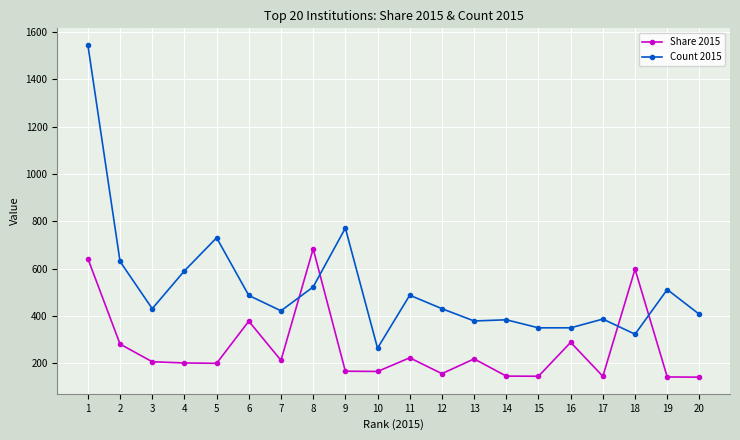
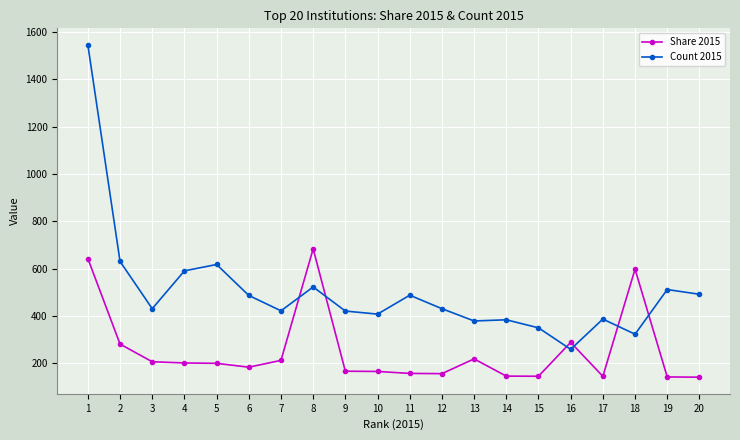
Count 2015, 5: 730 -> 620
Share 2015, 6: 380 -> 180
Count 2015, 9: 770 -> 420
Count 2015, 10: 260 -> 410
Share 2015, 11: 220 -> 160
Count 2015, 16: 350 -> 260
Count 2015, 20: 410 -> 490
